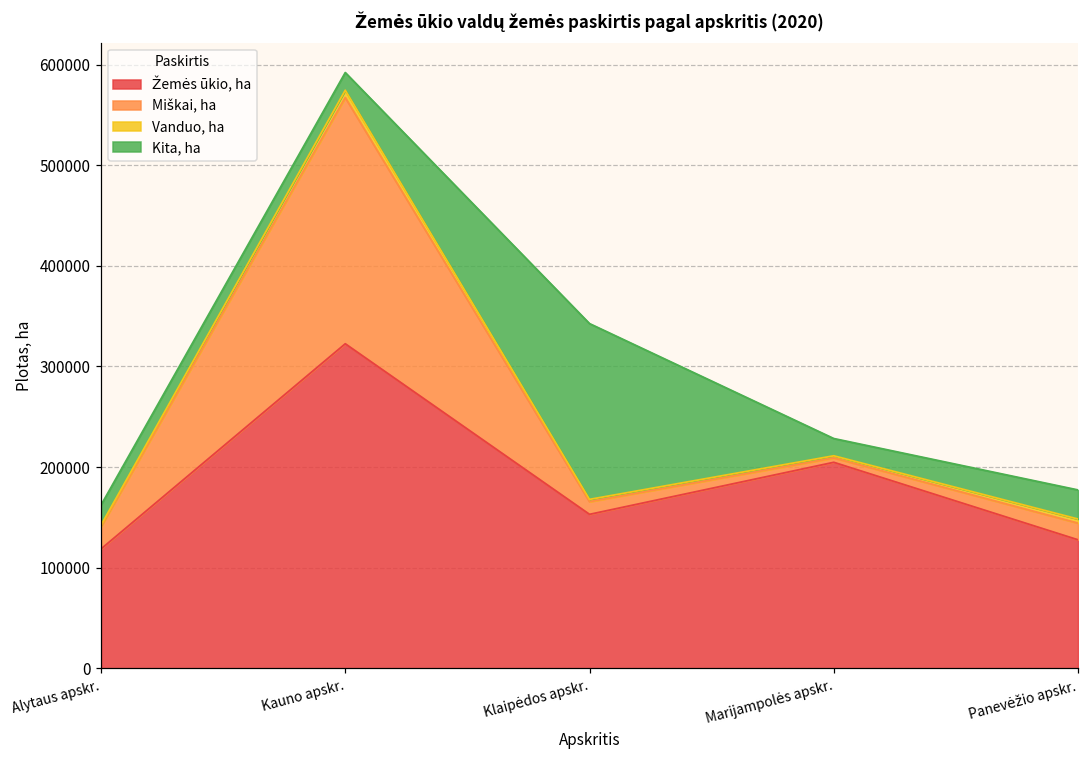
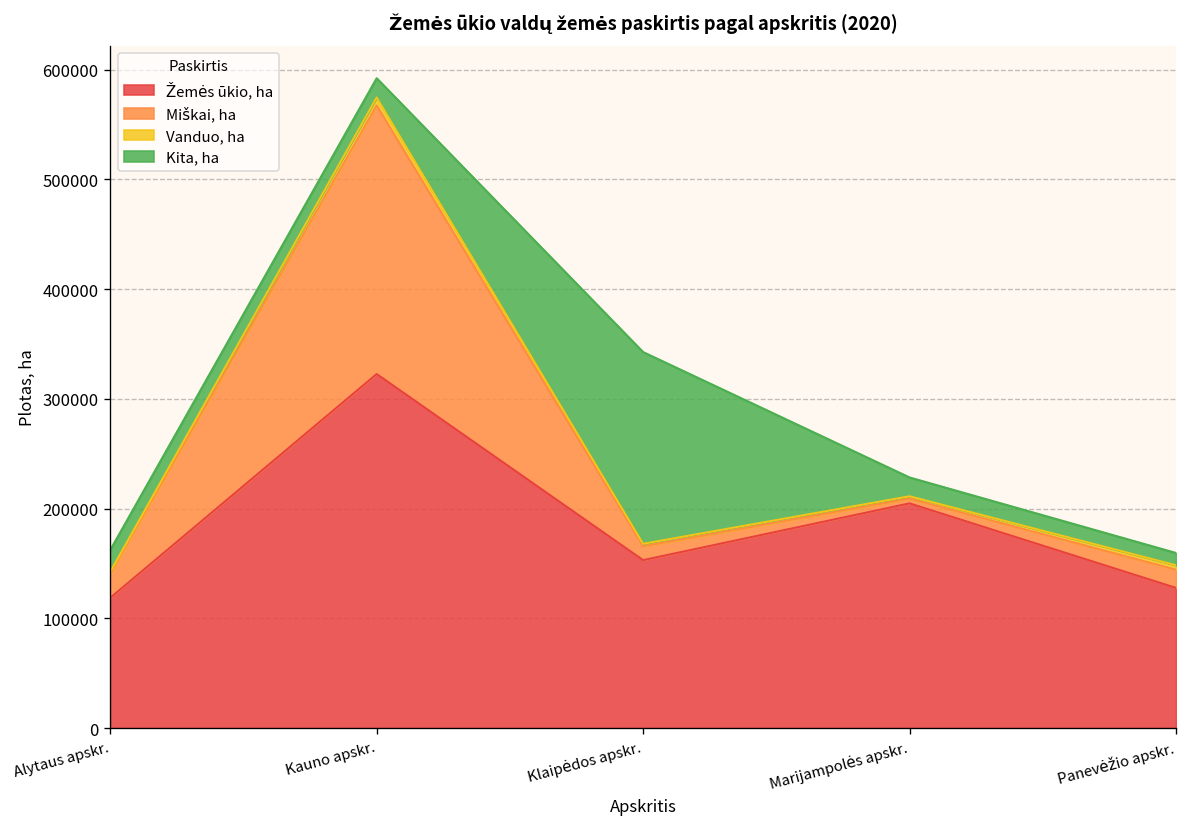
Kita, ha, Panevėžio apskr.: 30000 -> 10000
